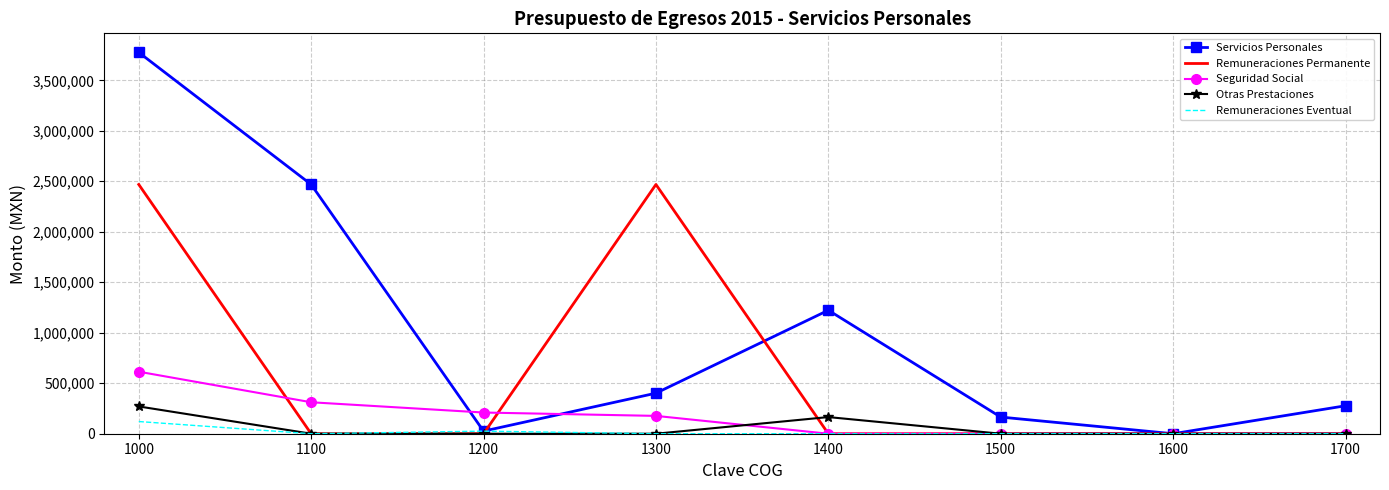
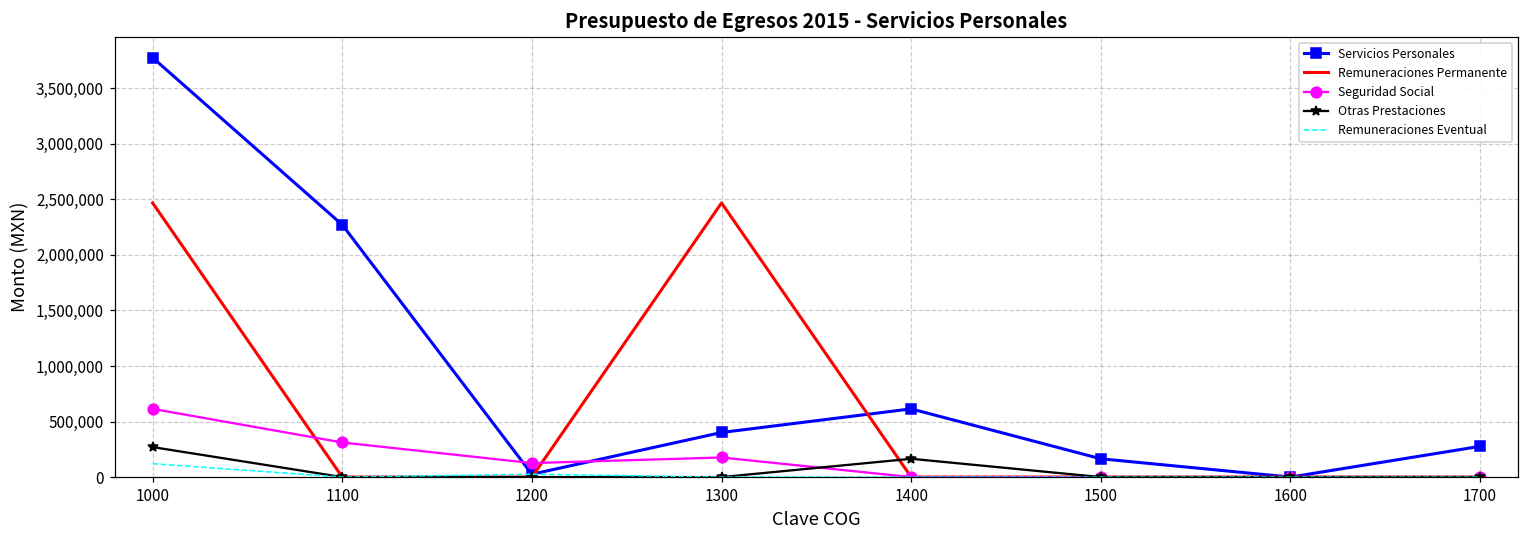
Servicios Personales, 1100: 2,470,000 -> 2,270,000
Seguridad Social, 1200: 210,000 -> 130,000
Servicios Personales, 1400: 1,220,000 -> 610,000
